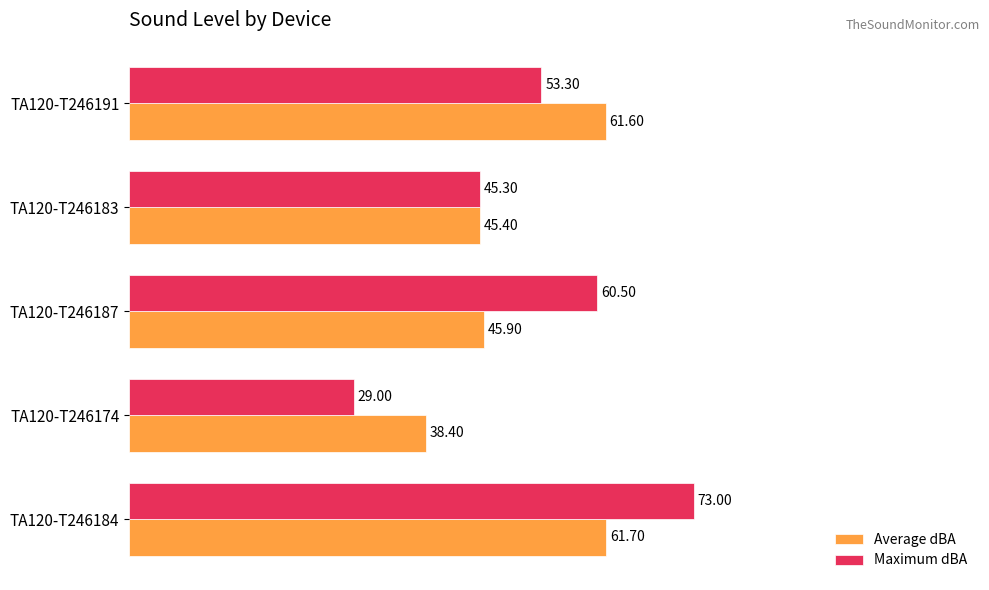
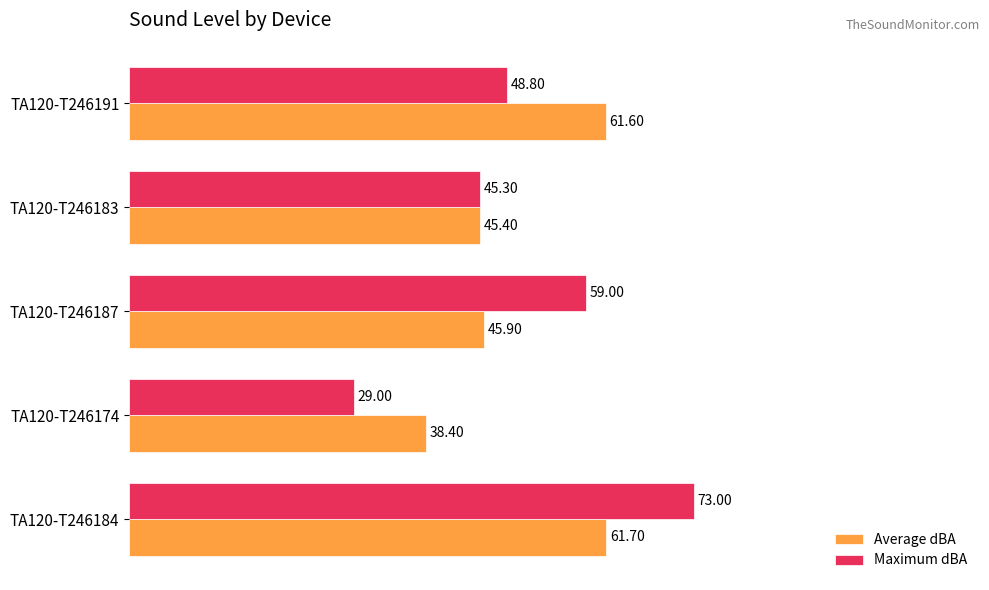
Maximum dBA, TA120-T246191: 53.30 -> 48.80
Maximum dBA, TA120-T246187: 60.50 -> 59.00
